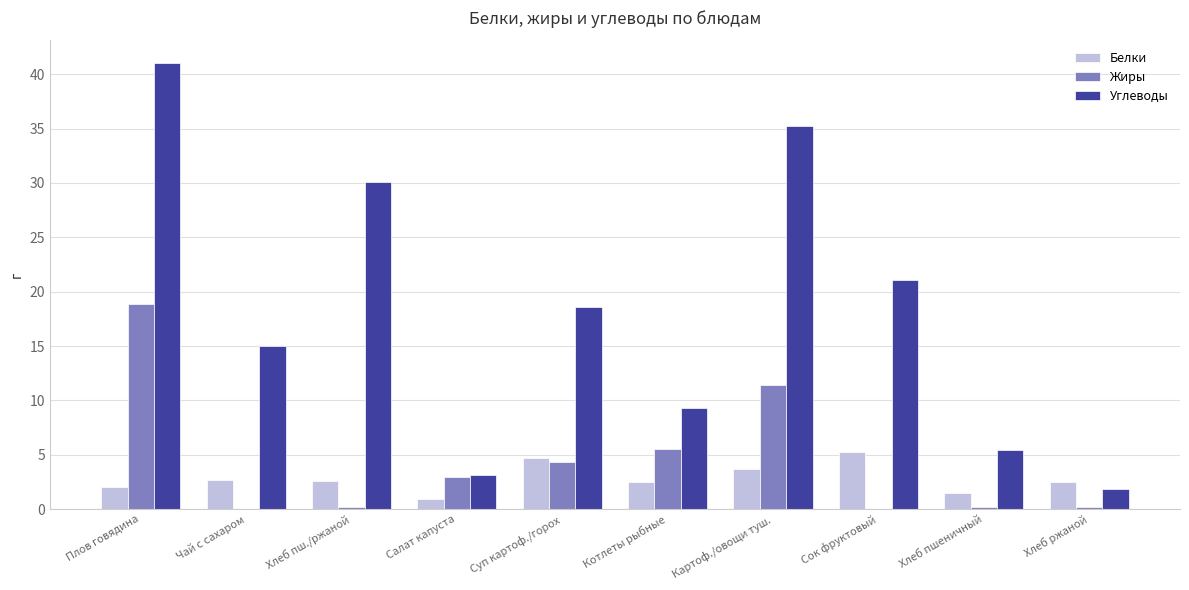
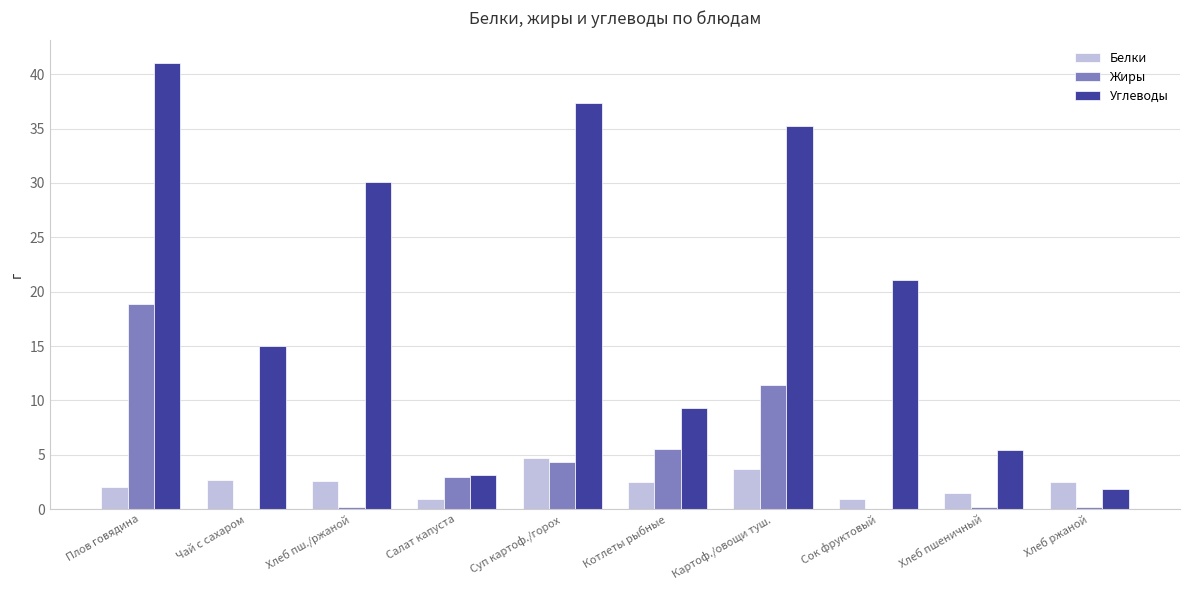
Углеводы, Суп картоф./горох: 18.6 -> 37.3
Белки, Сок фруктовый: 5.3 -> 0.9
